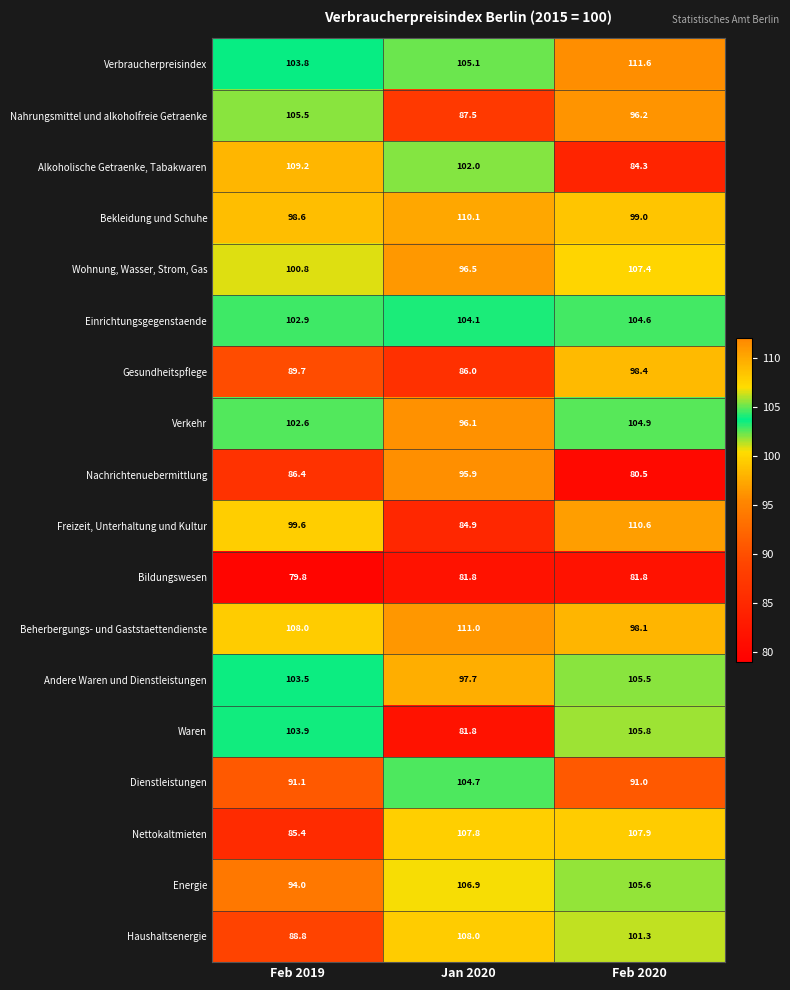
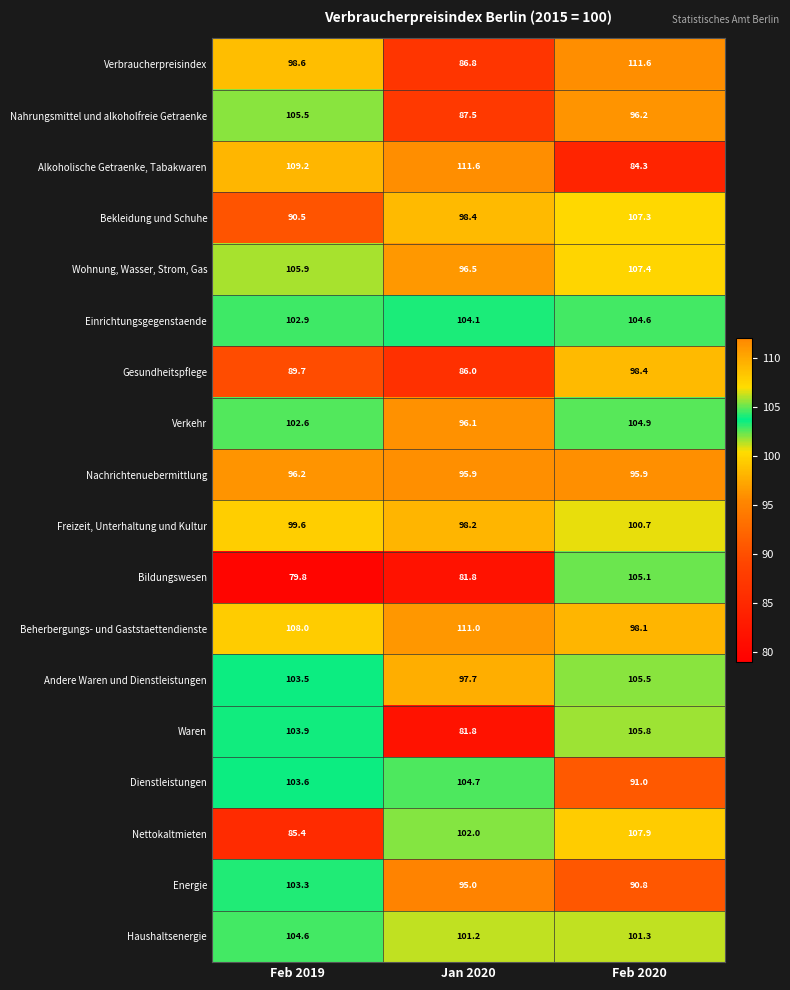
Verbraucherpreisindex, Feb 2019: 103.8 -> 98.6
Verbraucherpreisindex, Jan 2020: 105.1 -> 86.8
Alkoholische Getraenke, Tabakwaren, Jan 2020: 102.0 -> 111.6
Bekleidung und Schuhe, Feb 2019: 98.6 -> 90.5
Bekleidung und Schuhe, Jan 2020: 110.1 -> 98.4
Bekleidung und Schuhe, Feb 2020: 99.0 -> 107.3
Wohnung, Wasser, Strom, Gas, Feb 2019: 100.8 -> 105.9
Nachrichtenuebermittlung, Feb 2019: 86.4 -> 96.2
Nachrichtenuebermittlung, Feb 2020: 80.5 -> 95.9
Freizeit, Unterhaltung und Kultur, Jan 2020: 84.9 -> 98.2
Freizeit, Unterhaltung und Kultur, Feb 2020: 110.6 -> 100.7
Bildungswesen, Feb 2020: 81.8 -> 105.1
Dienstleistungen, Feb 2019: 91.1 -> 103.6
Nettokaltmieten, Jan 2020: 107.8 -> 102.0
Energie, Feb 2019: 94.0 -> 103.3
Energie, Jan 2020: 106.9 -> 95.0
Energie, Feb 2020: 105.6 -> 90.8
Haushaltsenergie, Feb 2019: 88.8 -> 104.6
Haushaltsenergie, Jan 2020: 108.0 -> 101.2
